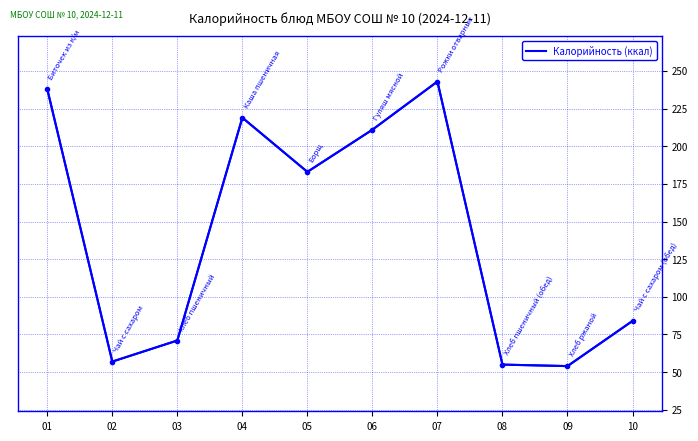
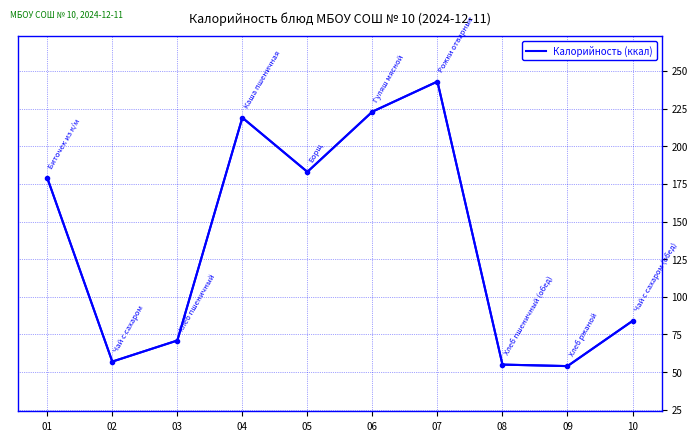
01: 238 -> 179
06: 211 -> 223
